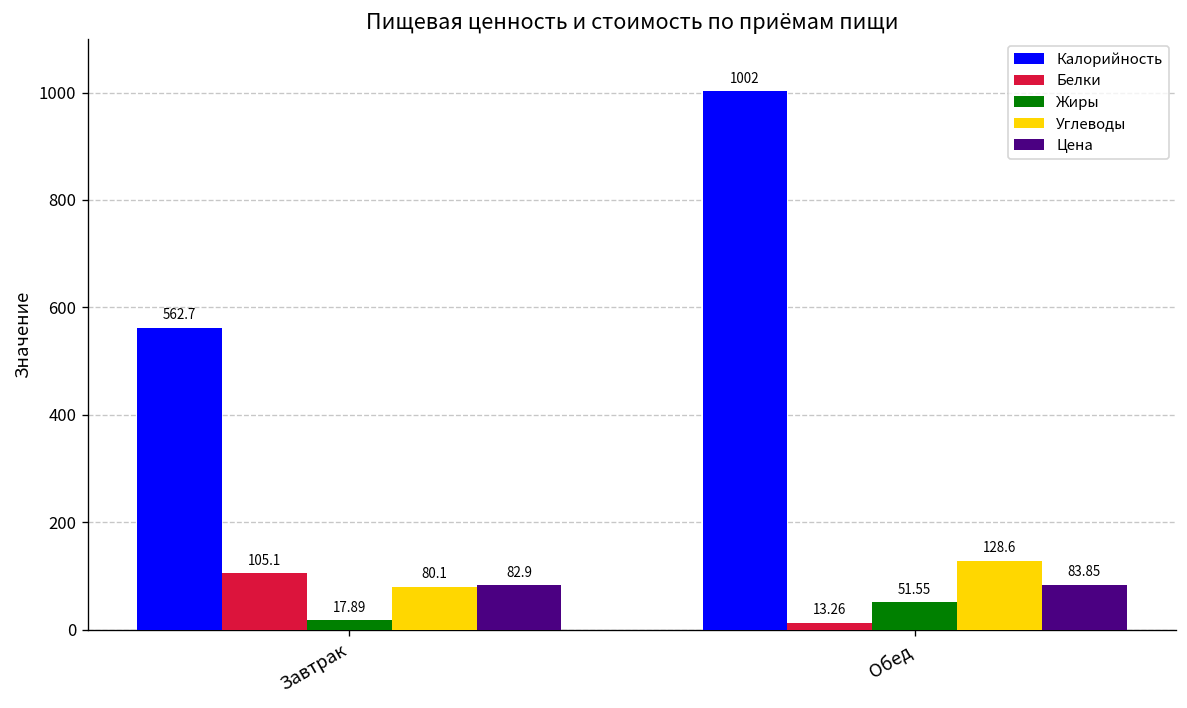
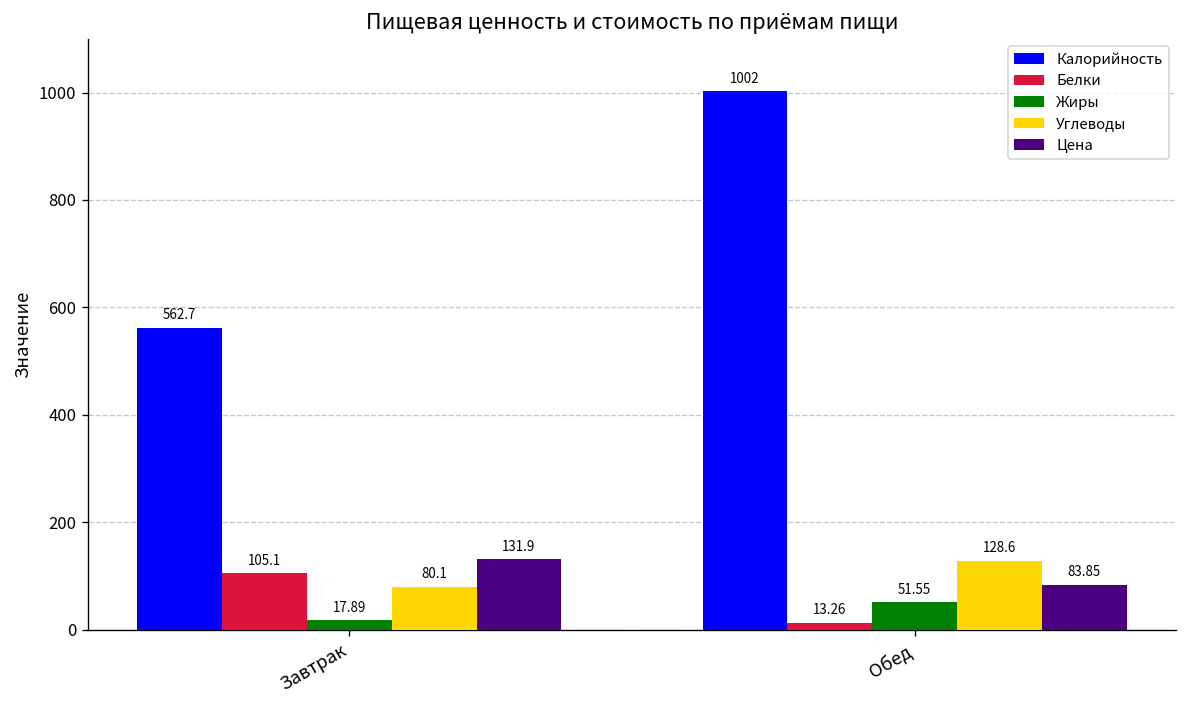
Цена, Завтрак: 82.9 -> 131.9
